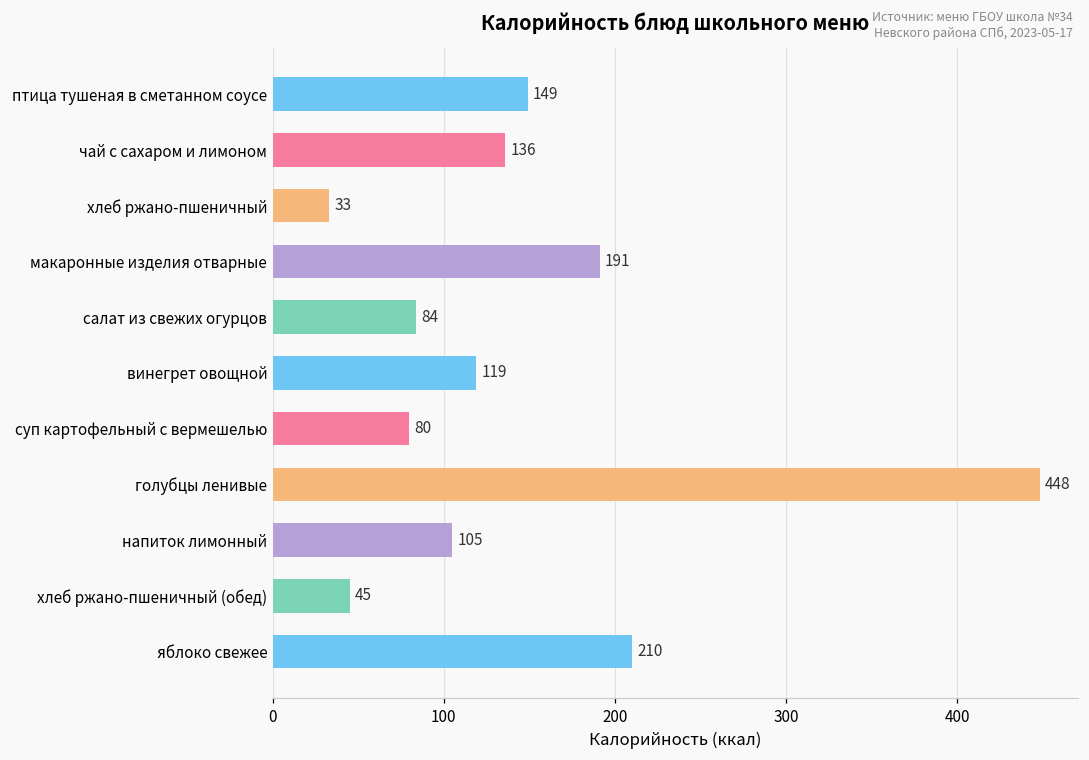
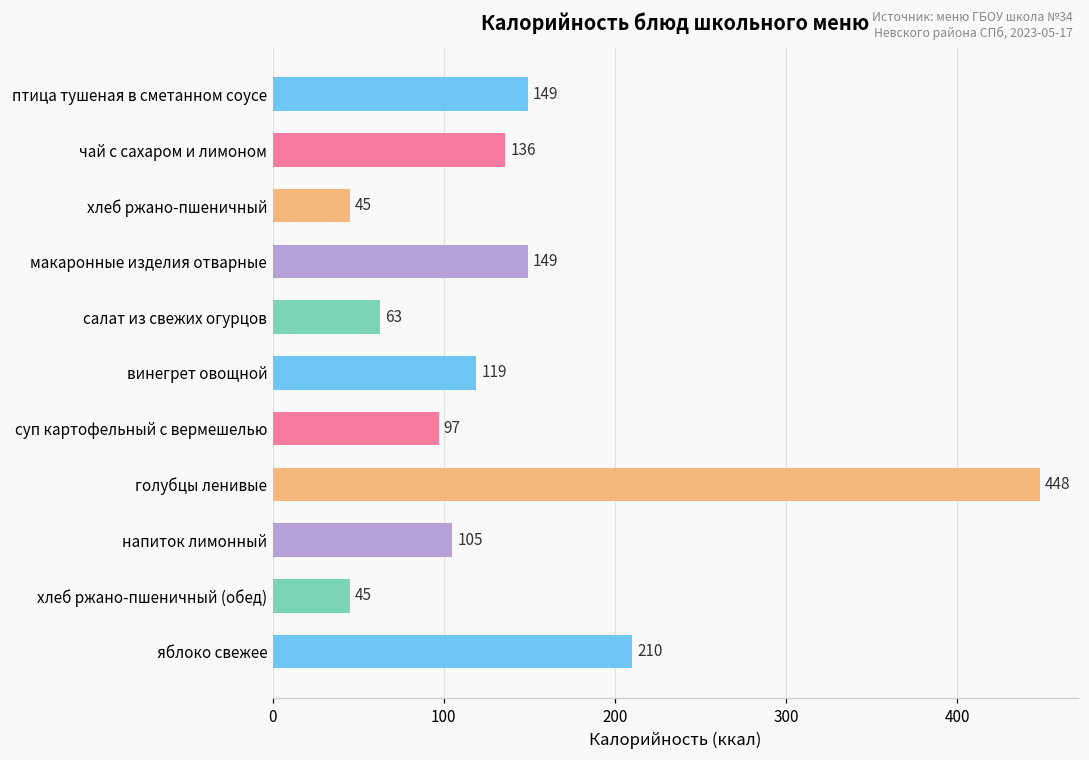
хлеб ржано-пшеничный: 33 -> 45
макаронные изделия отварные: 191 -> 149
салат из свежих огурцов: 84 -> 63
суп картофельный с вермешелью: 80 -> 97
